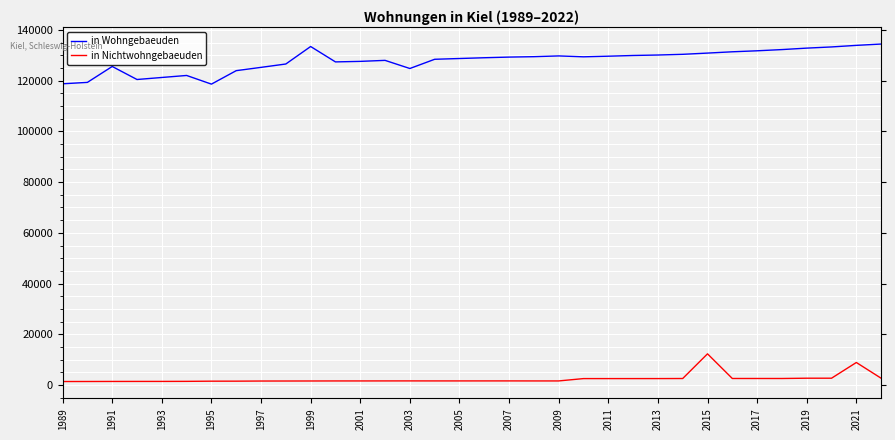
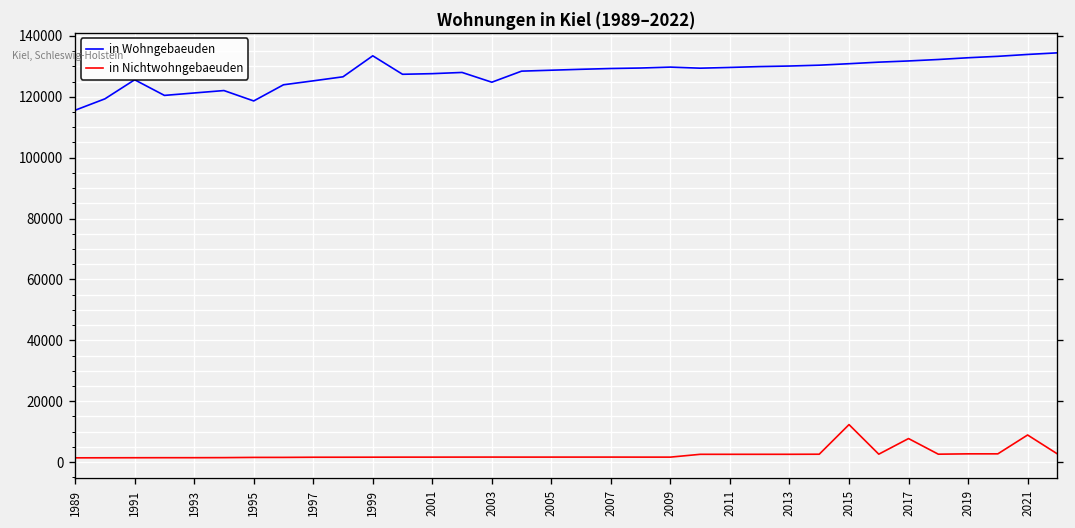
in Wohngebaeuden, 1989: 119000 -> 116000
in Nichtwohngebaeuden, 2017: 3000 -> 8000
